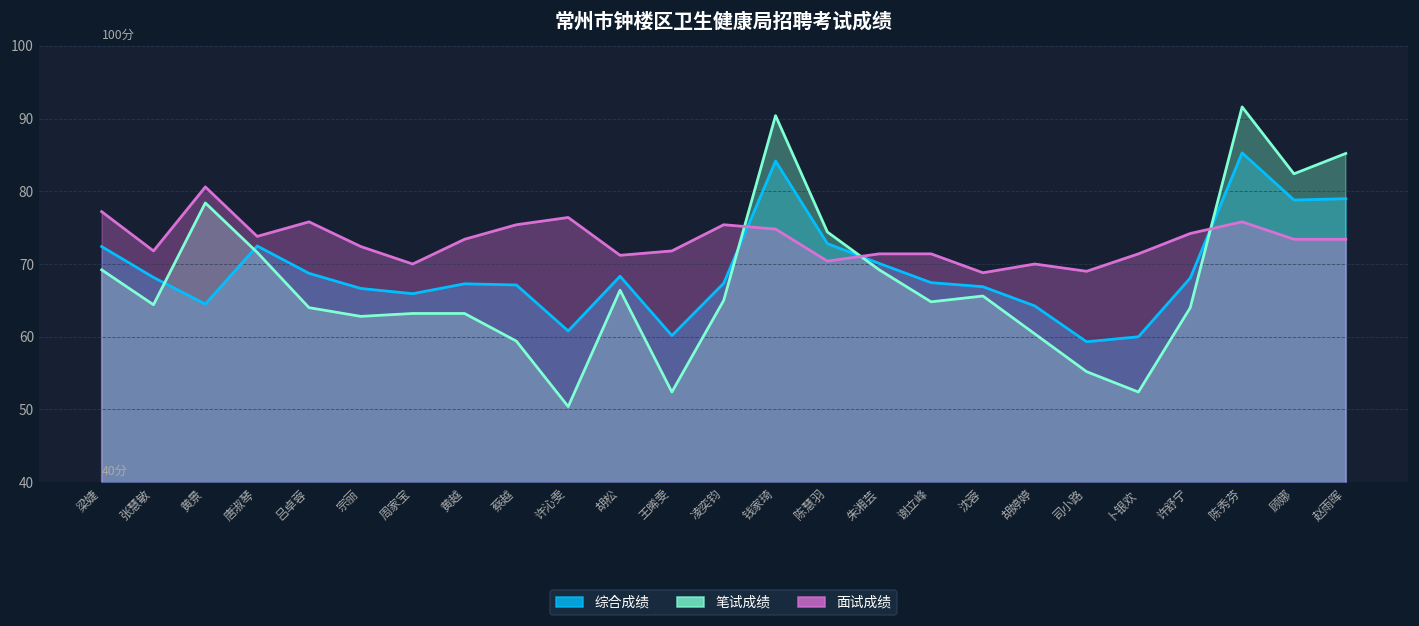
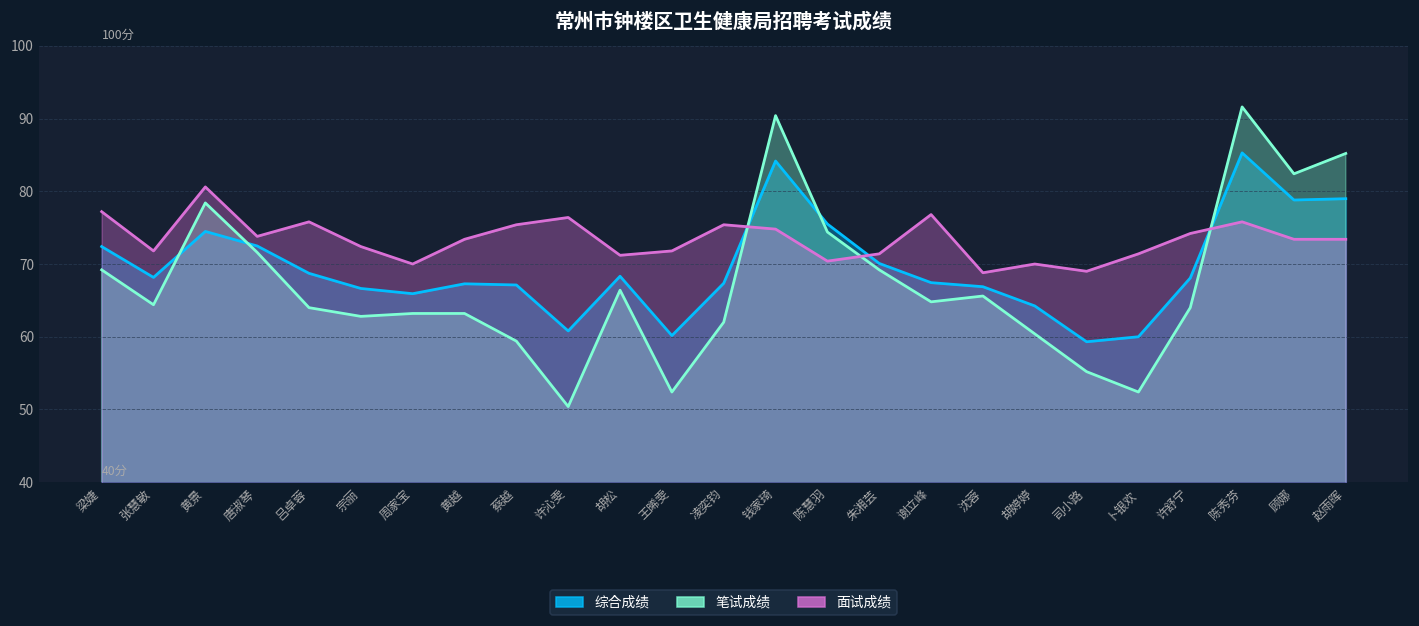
综合成绩, 黄景: 64 -> 74
笔试成绩, 凌奕钧: 65 -> 62
综合成绩, 陈慧羽: 73 -> 76
面试成绩, 谢立峰: 71 -> 77
